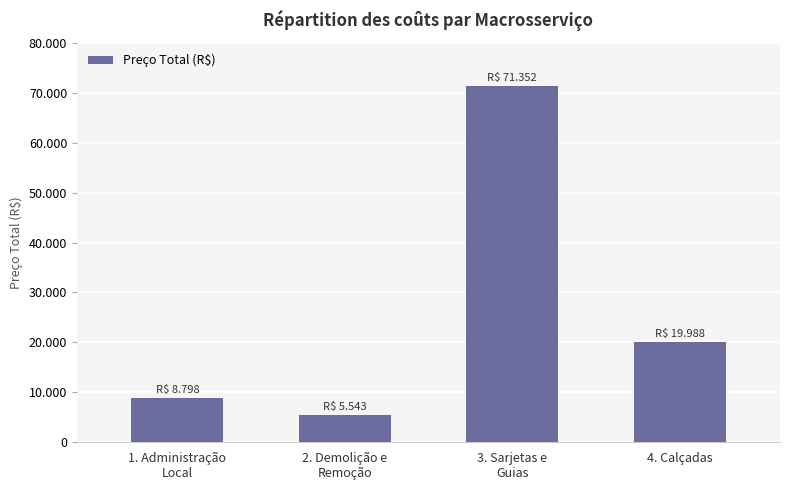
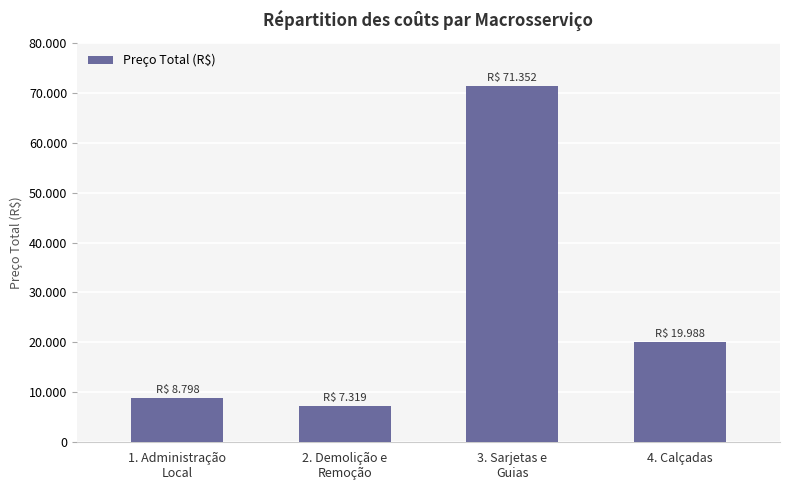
2. Demolição e Remoção: 5.543 -> 7.319
